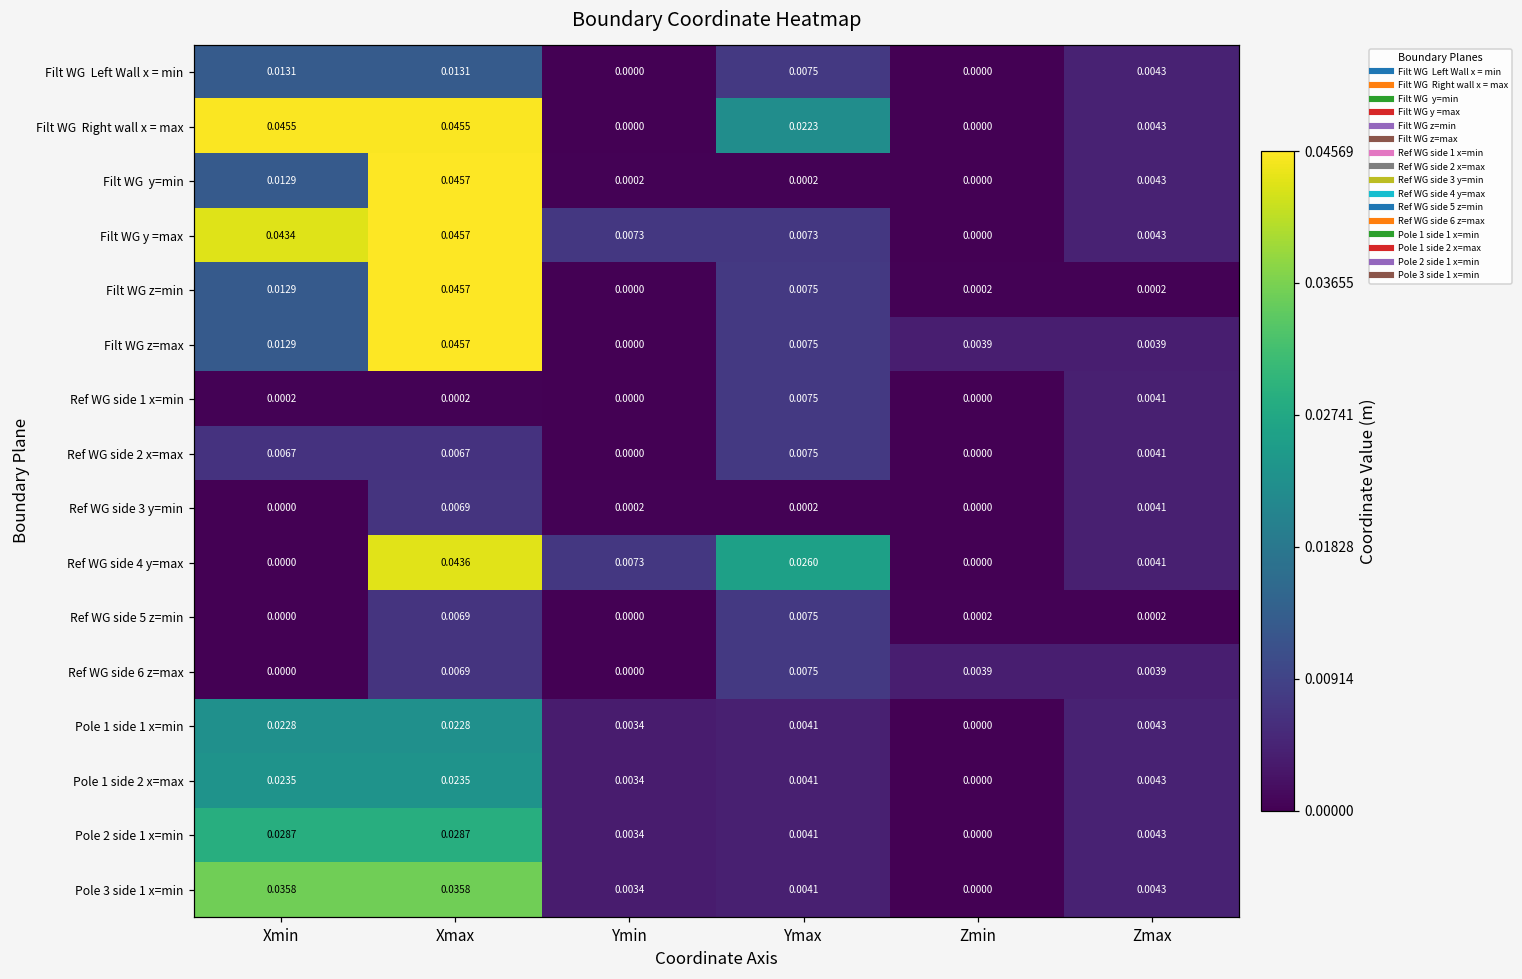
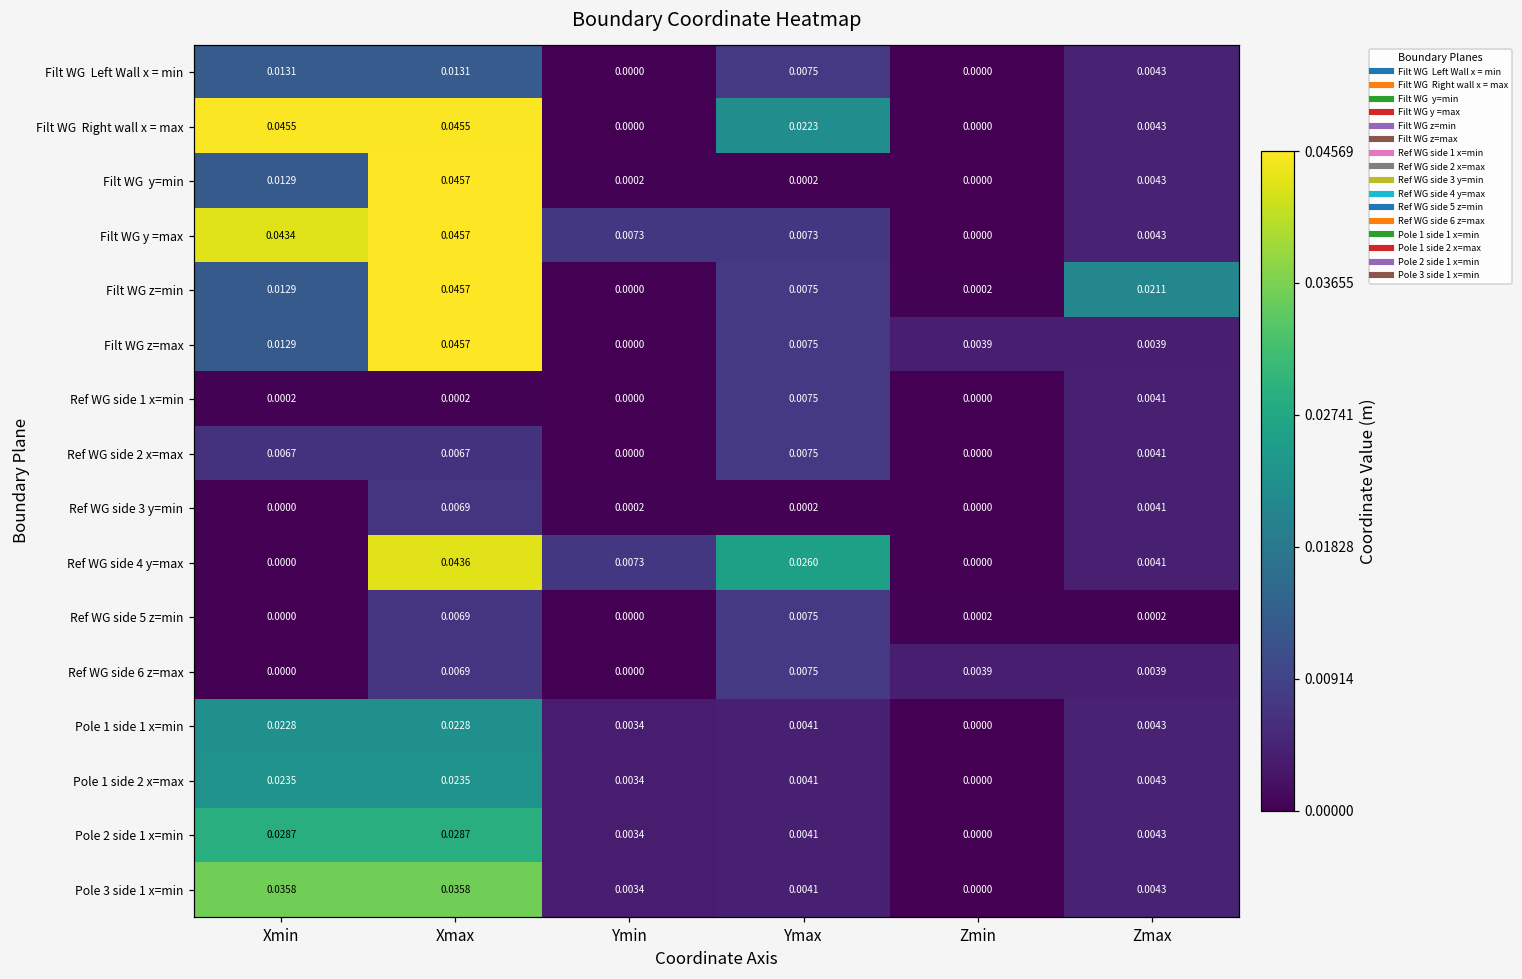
Filt WG z=min, Zmax: 0.0002 -> 0.0211
